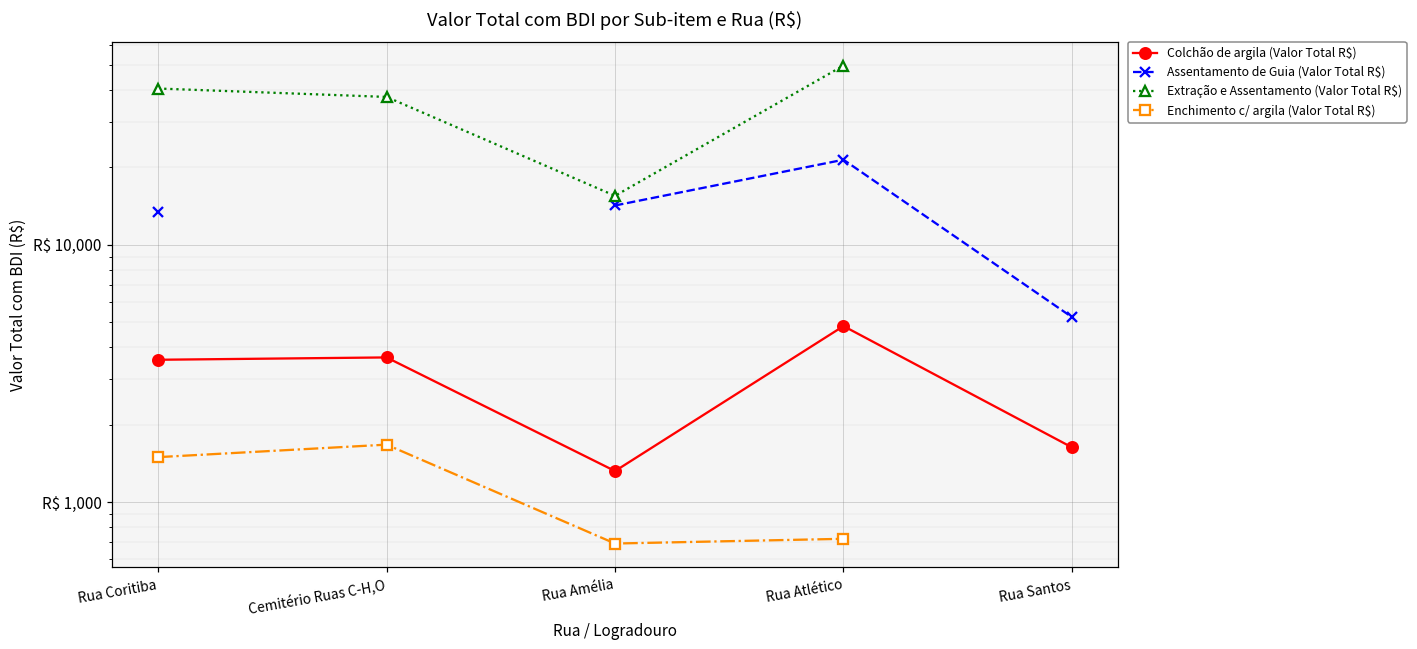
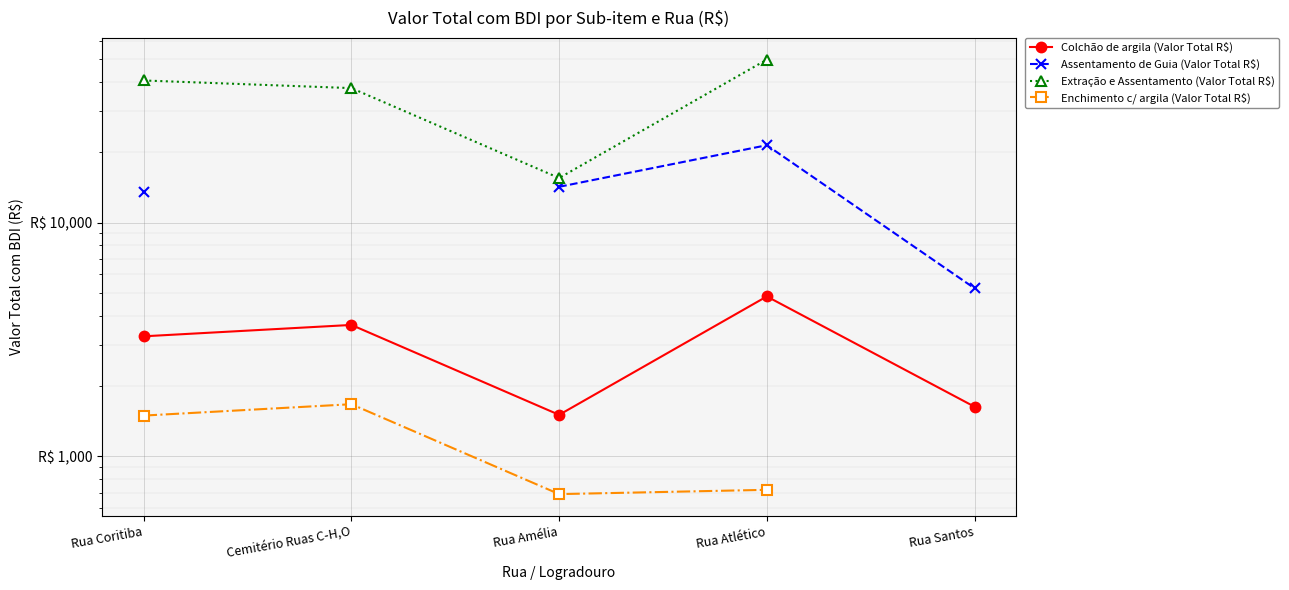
Colchão de argila (Valor Total R$), Rua Coritiba: R$ 3,600 -> R$ 3,300
Colchão de argila (Valor Total R$), Rua Amélia: R$ 1,300 -> R$ 1,500
